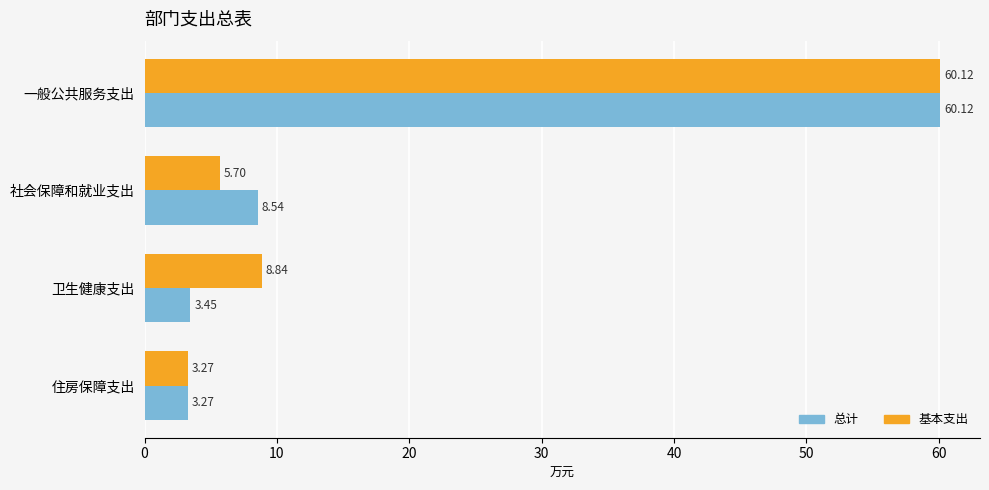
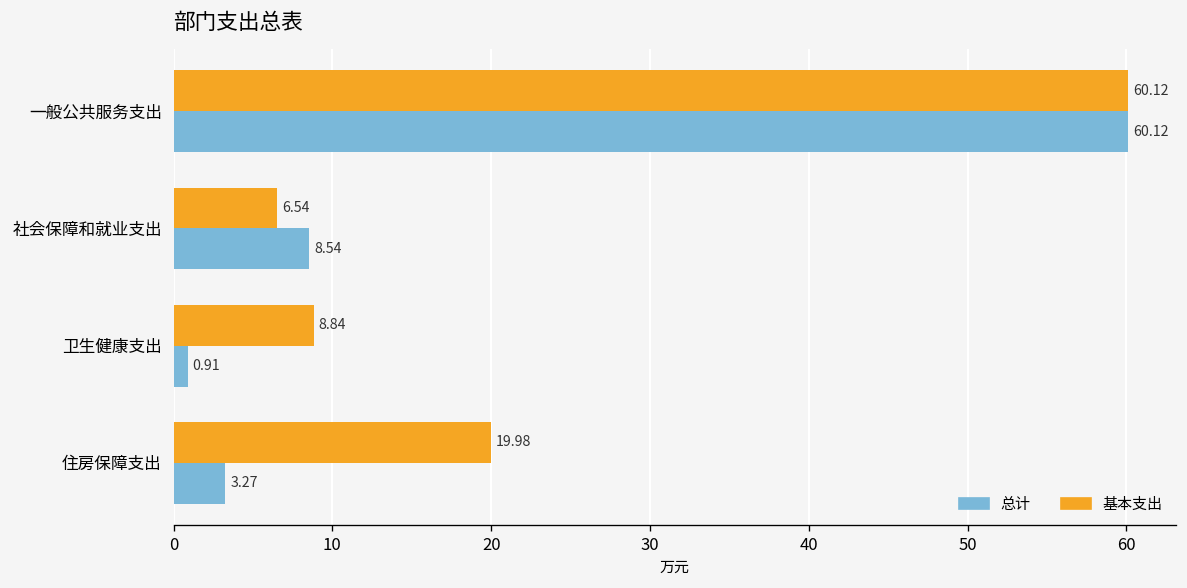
基本支出, 社会保障和就业支出: 5.70 -> 6.54
总计, 卫生健康支出: 3.45 -> 0.91
基本支出, 住房保障支出: 3.27 -> 19.98
